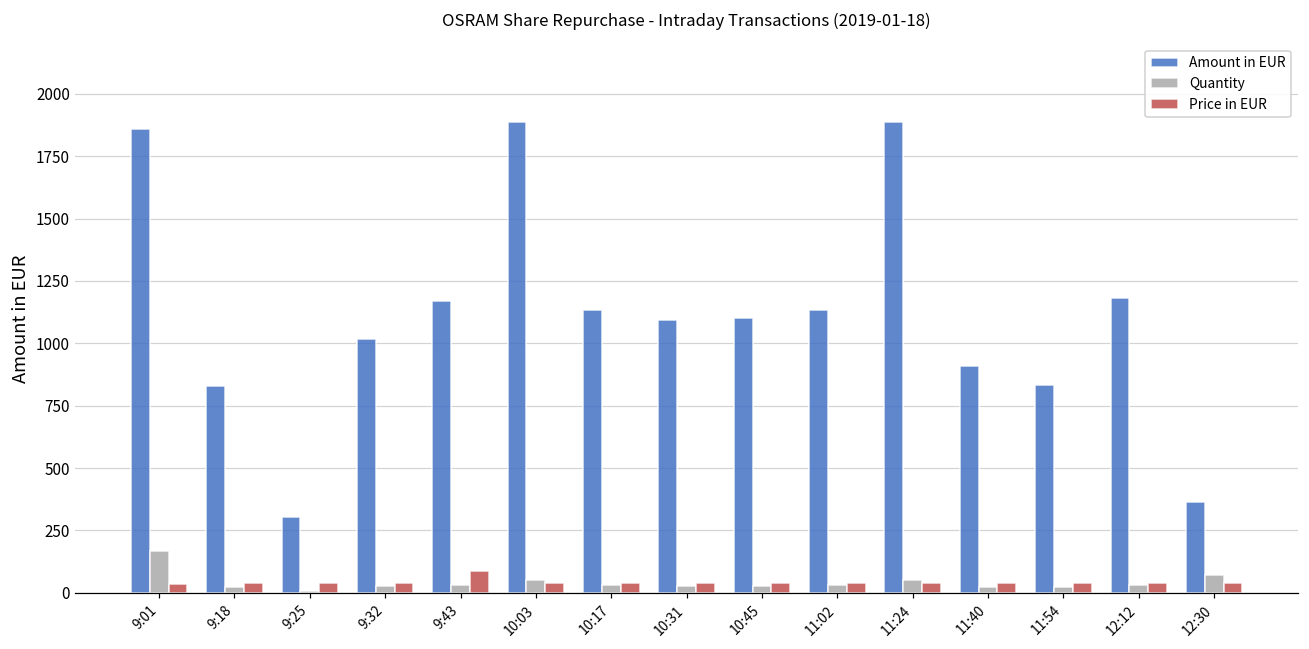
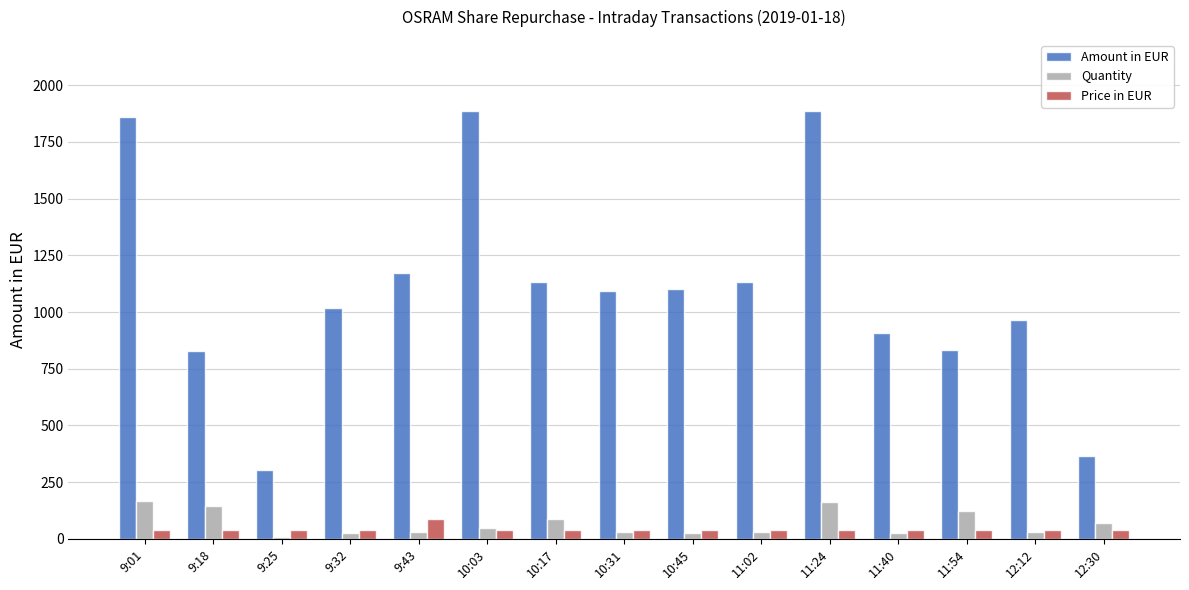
Quantity, 9:18: 20 -> 140
Quantity, 10:17: 30 -> 90
Quantity, 11:24: 50 -> 160
Quantity, 11:54: 20 -> 120
Amount in EUR, 12:12: 1180 -> 960
